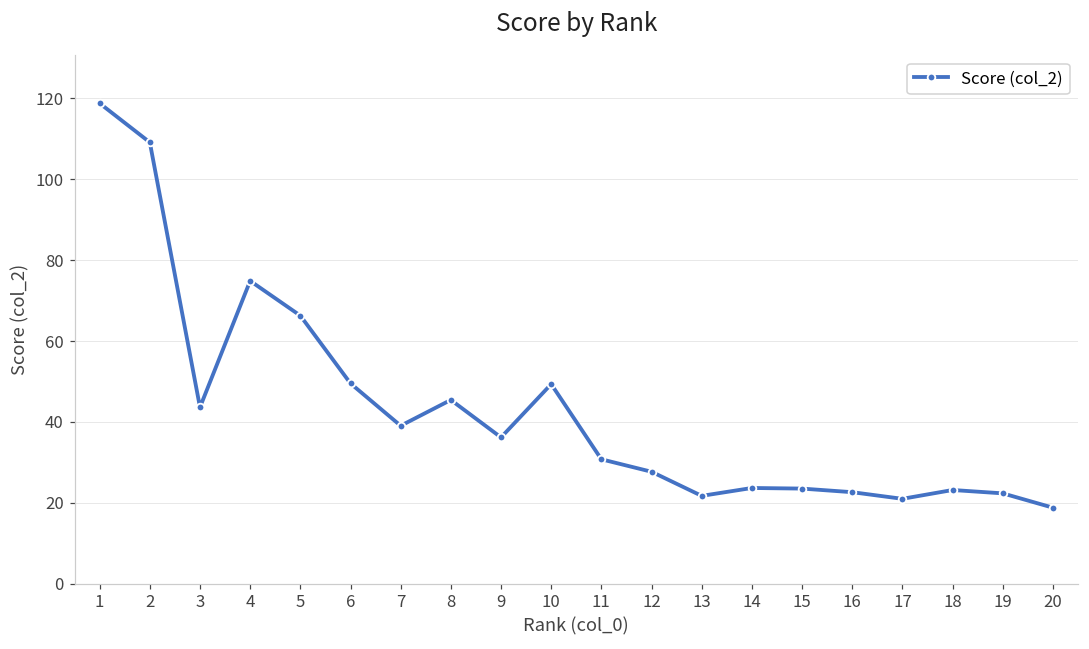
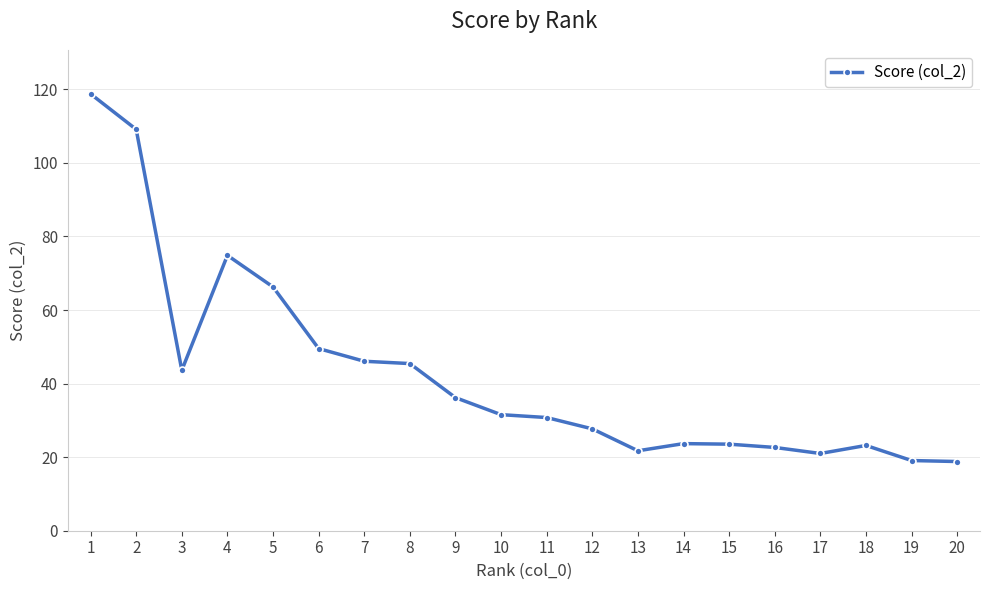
7: 39 -> 46
10: 49 -> 32
19: 22 -> 19
